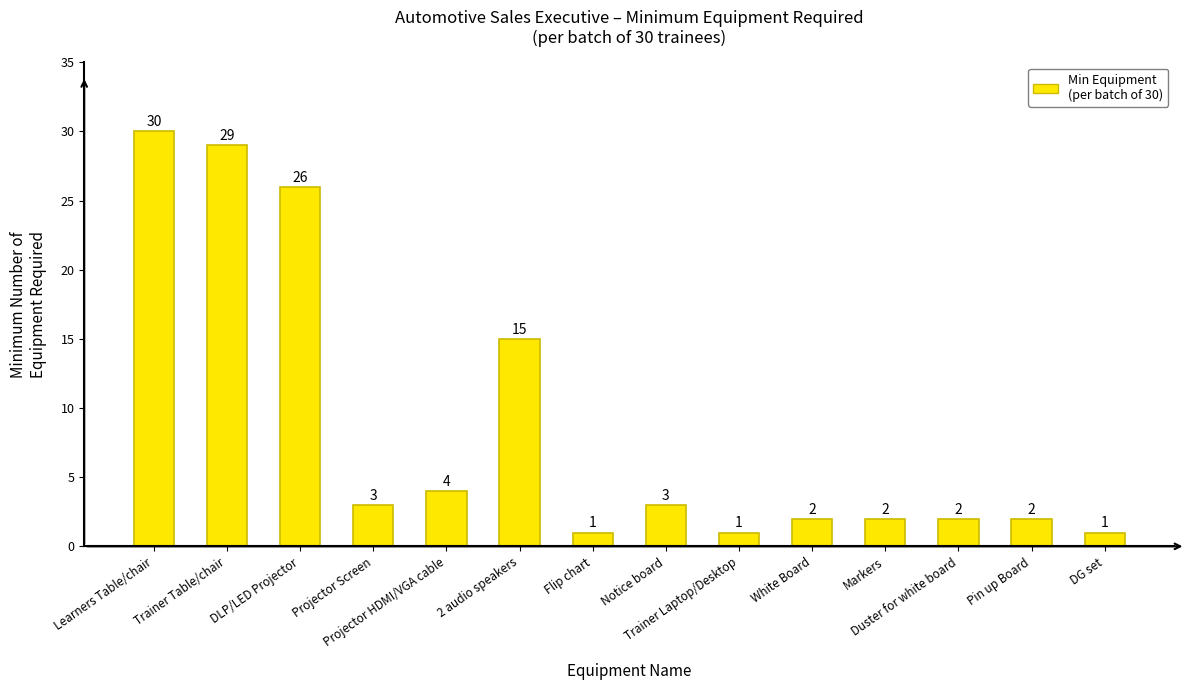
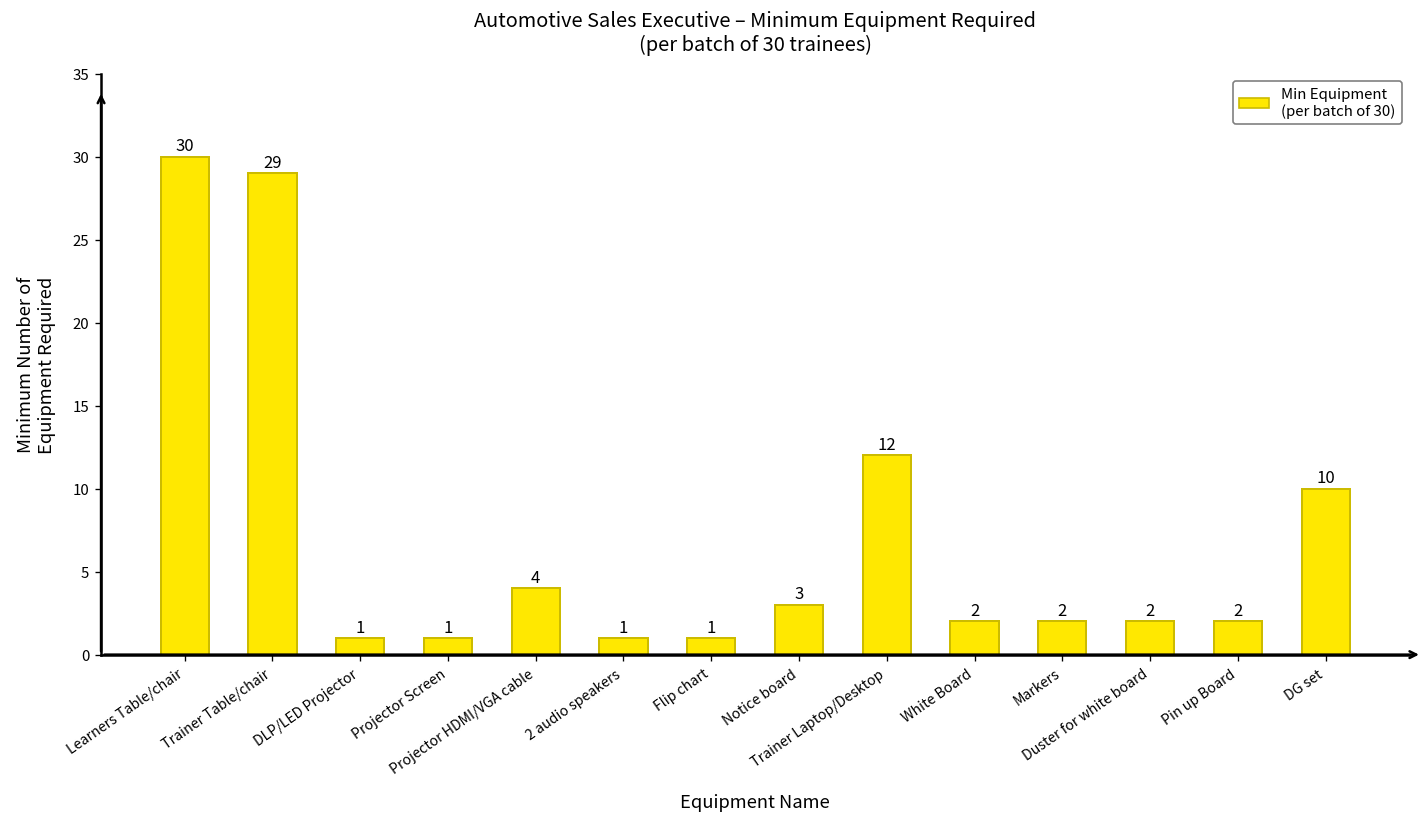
DLP/LED Projector: 26 -> 1
Projector Screen: 3 -> 1
2 audio speakers: 15 -> 1
Trainer Laptop/Desktop: 1 -> 12
DG set: 1 -> 10
